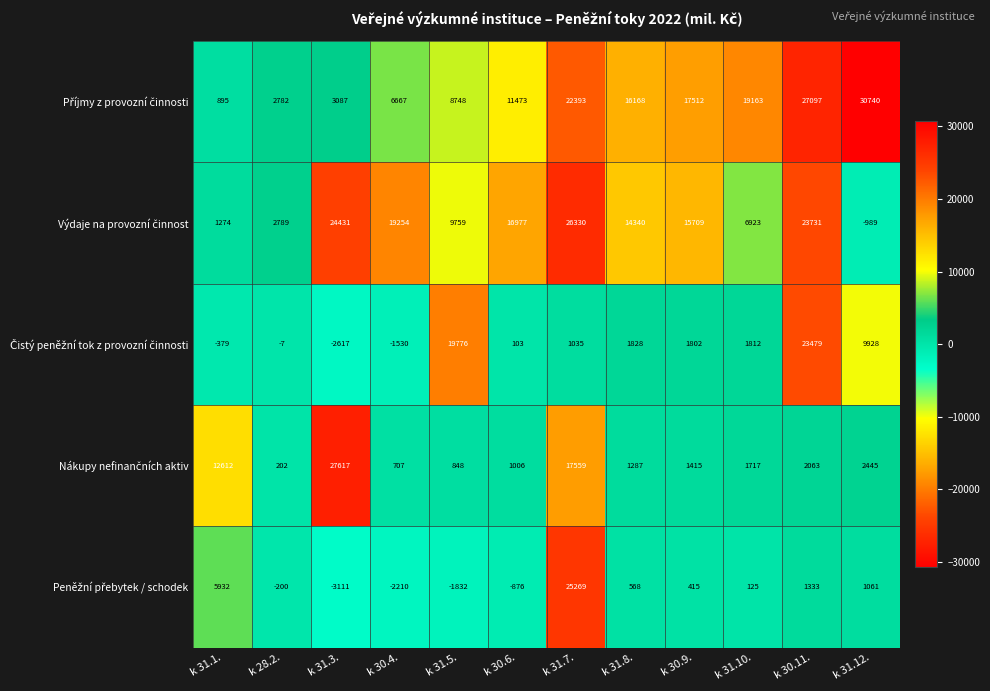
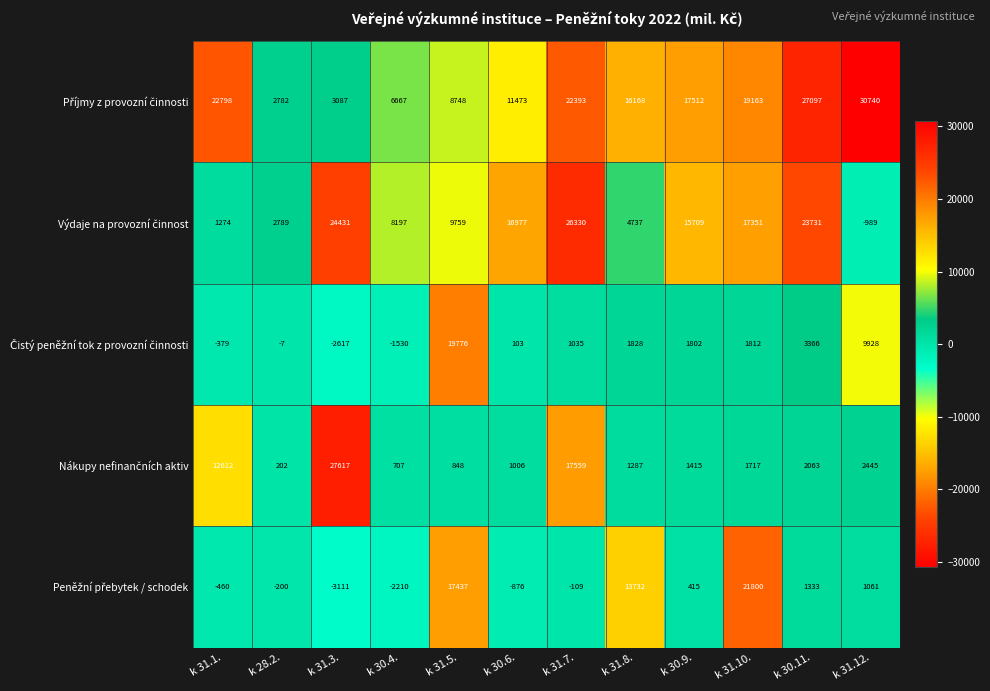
Příjmy z provozní činnosti, k 31.1.: 895 -> 22798
Výdaje na provozní činnost, k 30.4.: 19254 -> 8197
Výdaje na provozní činnost, k 31.8.: 14340 -> 4737
Výdaje na provozní činnost, k 31.10.: 6923 -> 17351
Čistý peněžní tok z provozní činnosti, k 30.11.: 23479 -> 3366
Peněžní přebytek / schodek, k 31.1.: 5932 -> -460
Peněžní přebytek / schodek, k 31.5.: -1832 -> 17437
Peněžní přebytek / schodek, k 31.7.: 25269 -> -109
Peněžní přebytek / schodek, k 31.8.: 568 -> 13732
Peněžní přebytek / schodek, k 31.10.: 125 -> 21800
